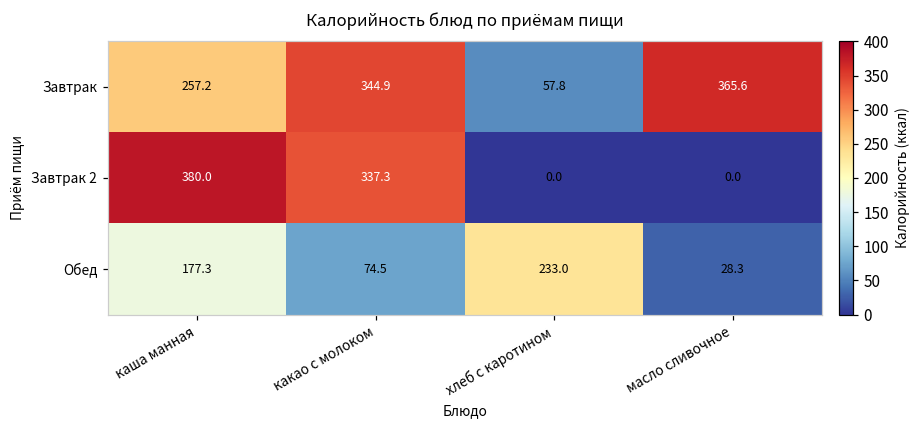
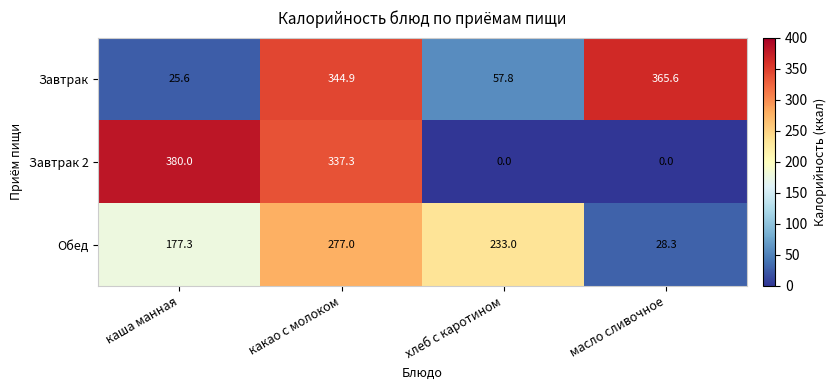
Завтрак, каша манная: 257.2 -> 25.6
Обед, какао с молоком: 74.5 -> 277.0
